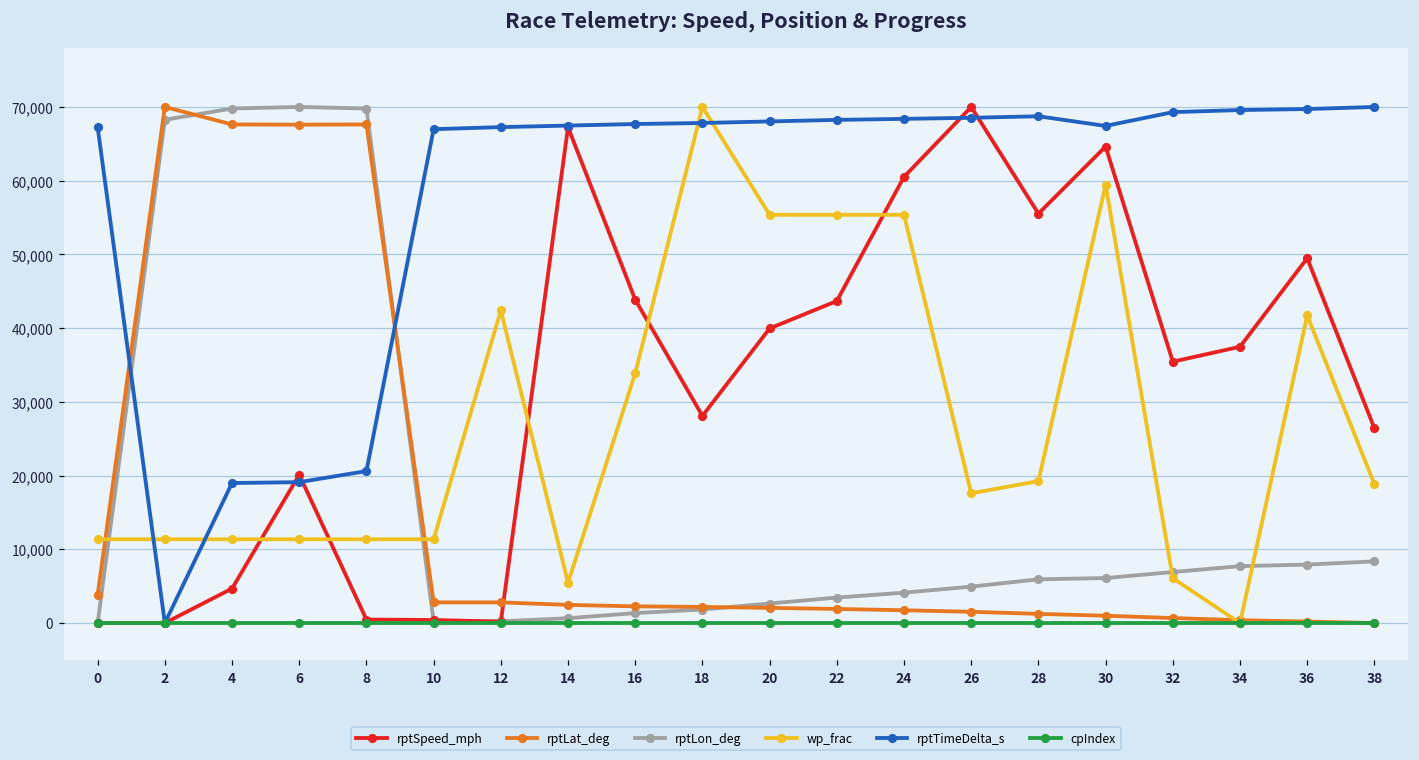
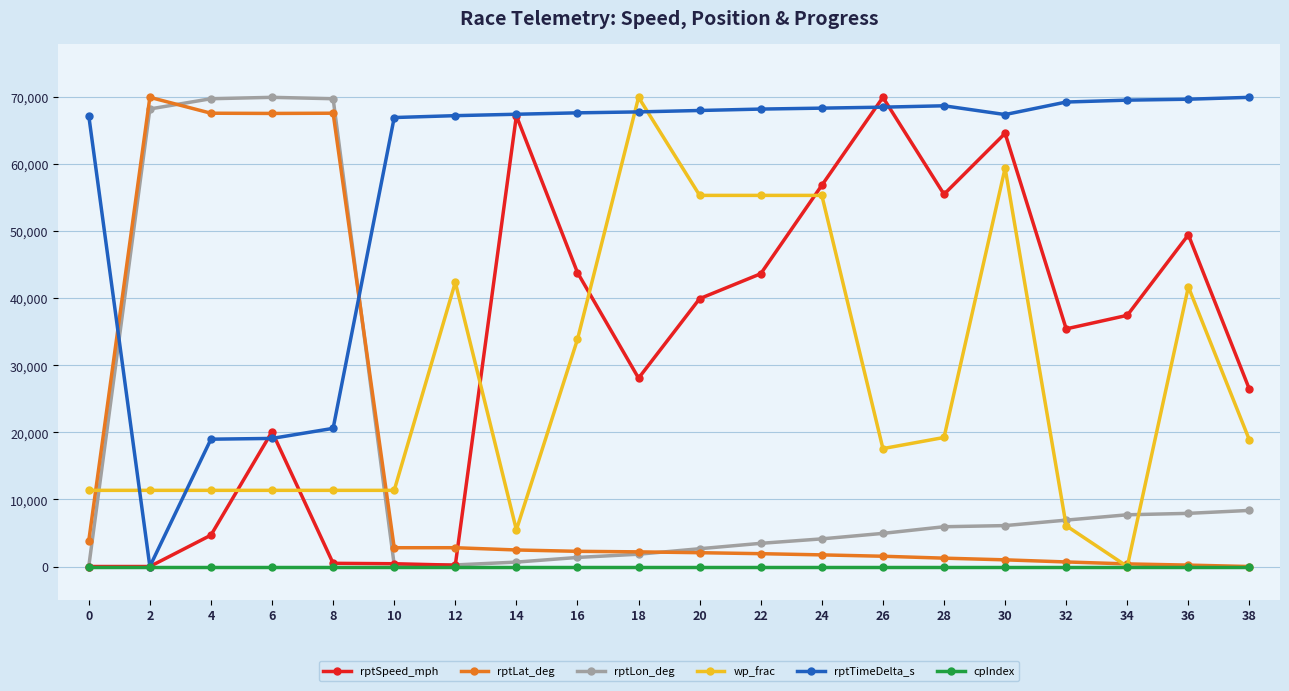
rptSpeed_mph, 24: 61,000 -> 57,000
